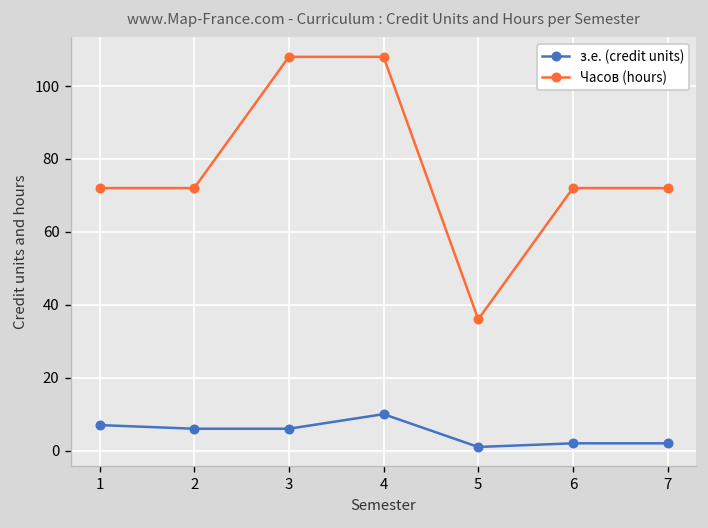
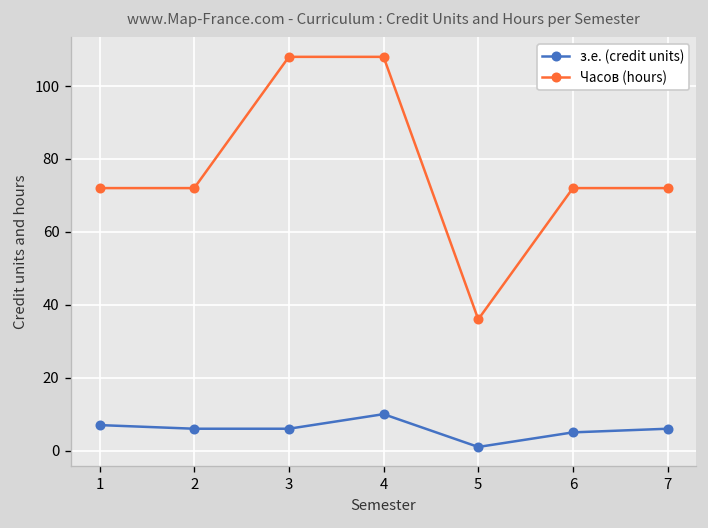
з.е. (credit units), 6: 2 -> 5
з.е. (credit units), 7: 2 -> 6
